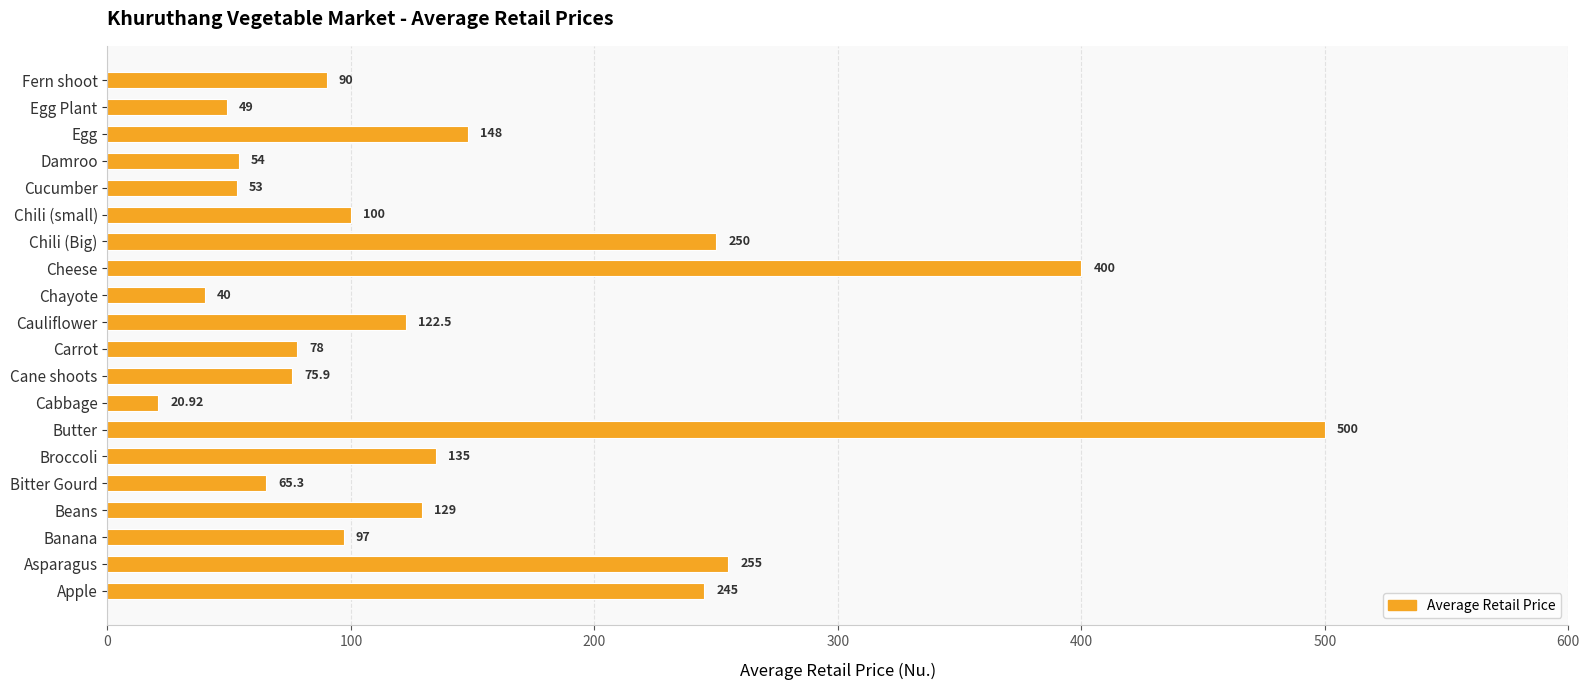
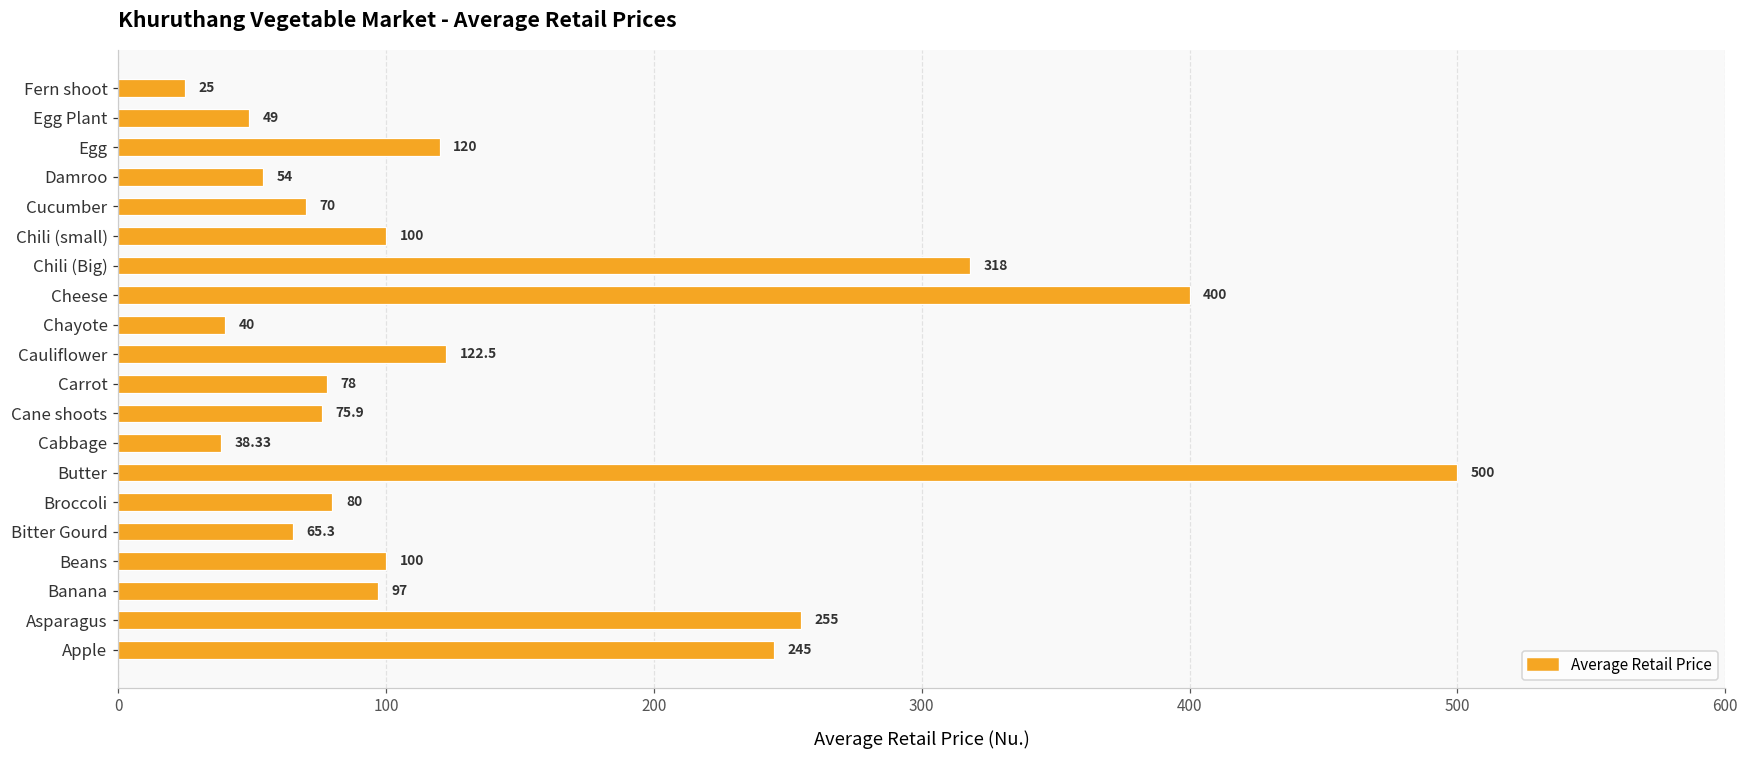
Fern shoot: 90 -> 25
Egg: 148 -> 120
Cucumber: 53 -> 70
Chili (Big): 250 -> 318
Cabbage: 20.92 -> 38.33
Broccoli: 135 -> 80
Beans: 129 -> 100
